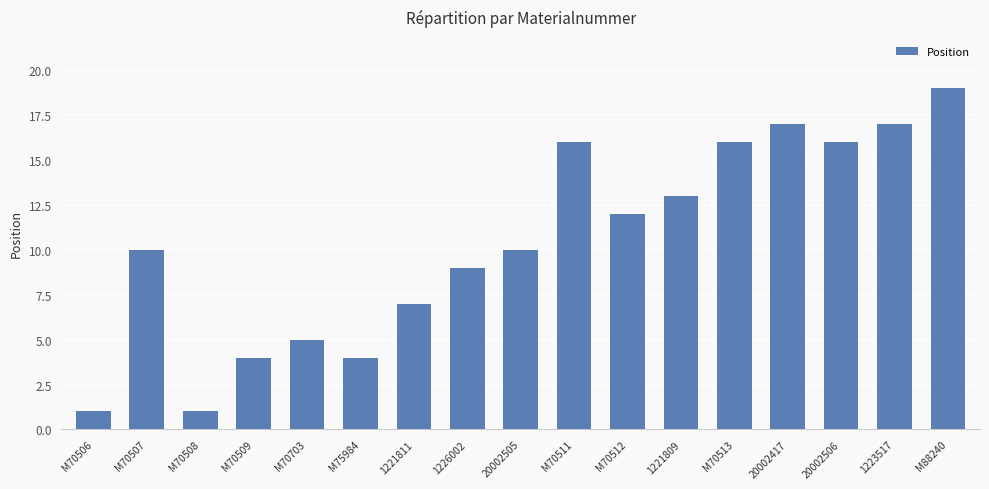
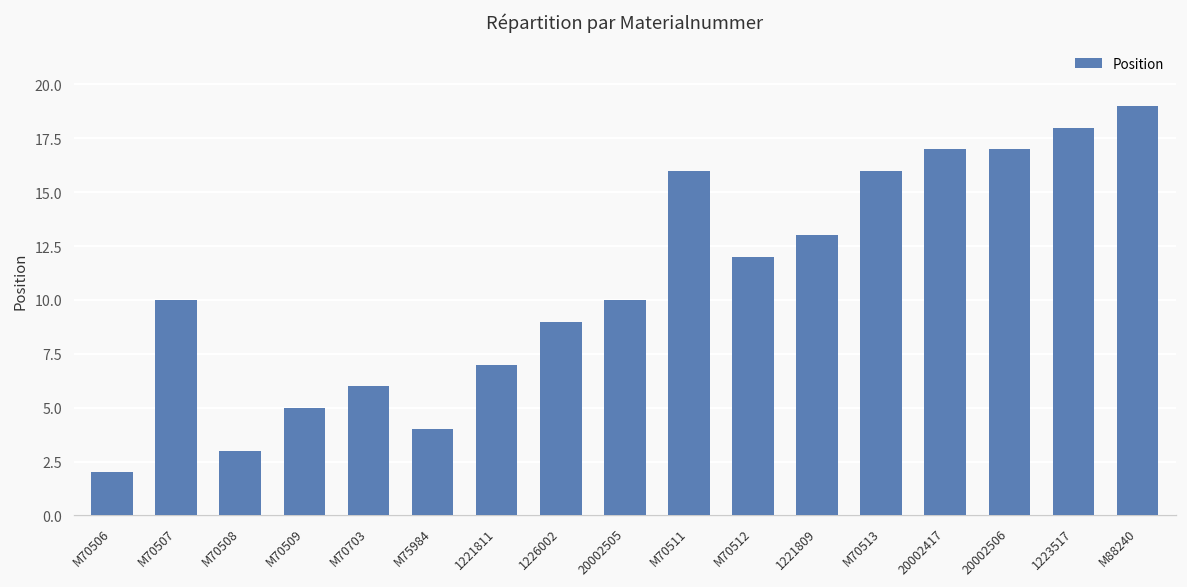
M70506: 1 -> 2
M70508: 1 -> 3
M70509: 4 -> 5
M70703: 5 -> 6
20002506: 16 -> 17
1223517: 17 -> 18
